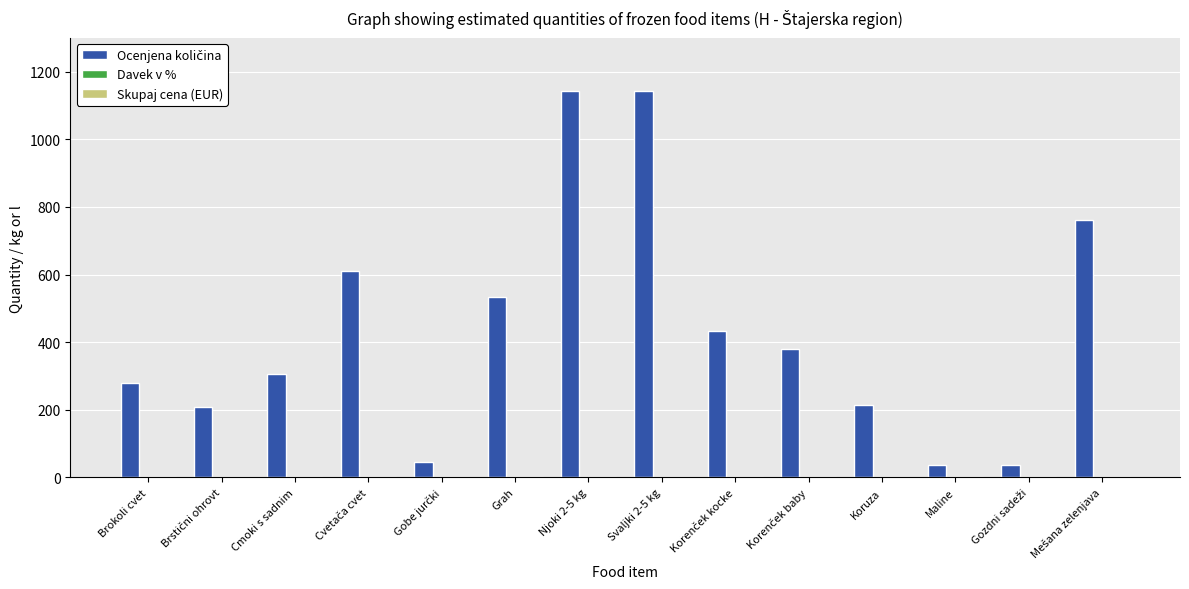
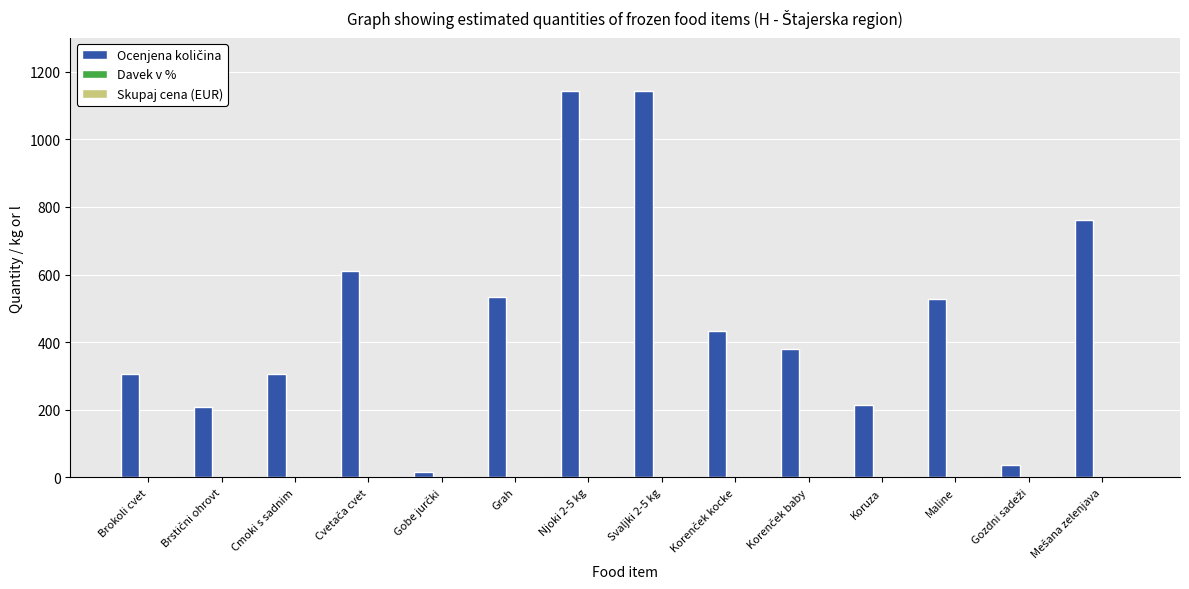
Ocenjena količina, Brokoli cvet: 280 -> 310
Ocenjena količina, Gobe jurčki: 50 -> 20
Ocenjena količina, Maline: 40 -> 530
